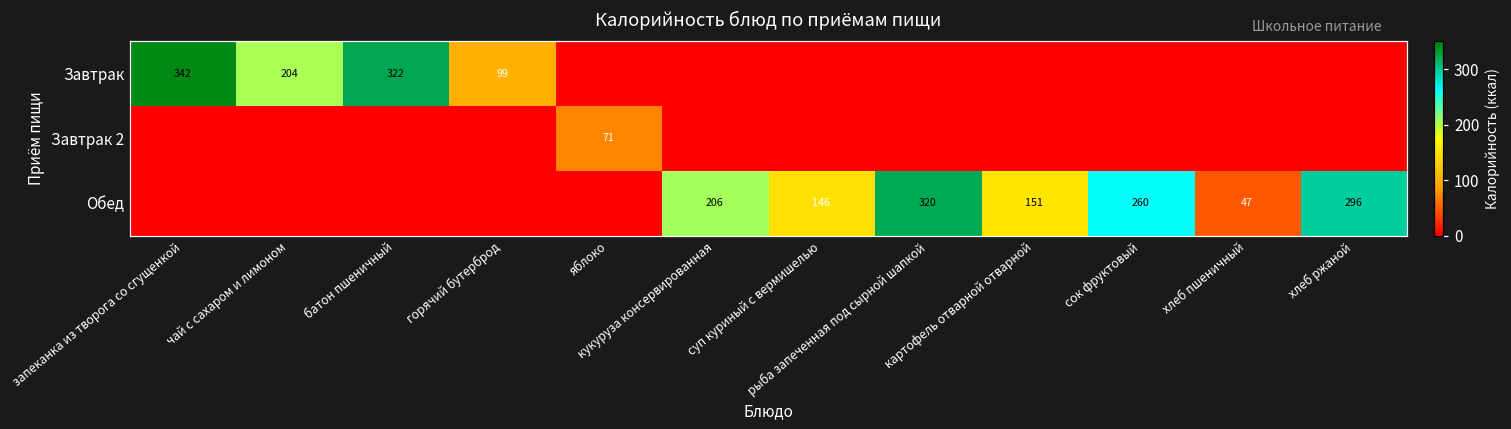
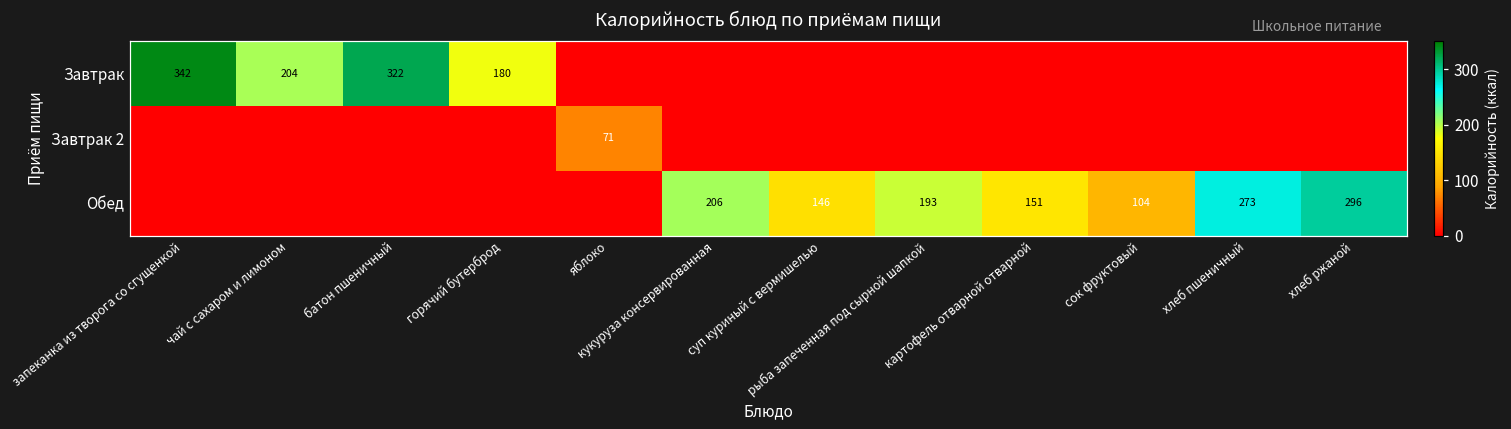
Завтрак, горячий бутерброд: 99 -> 180
Обед, рыба запеченная под сырной шапкой: 320 -> 193
Обед, сок фруктовый: 260 -> 104
Обед, хлеб пшеничный: 47 -> 273
